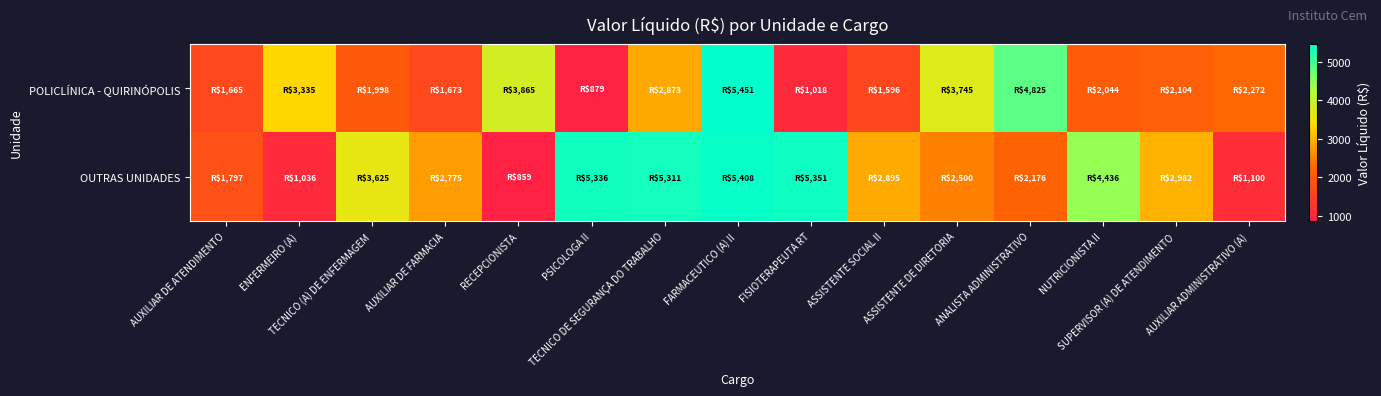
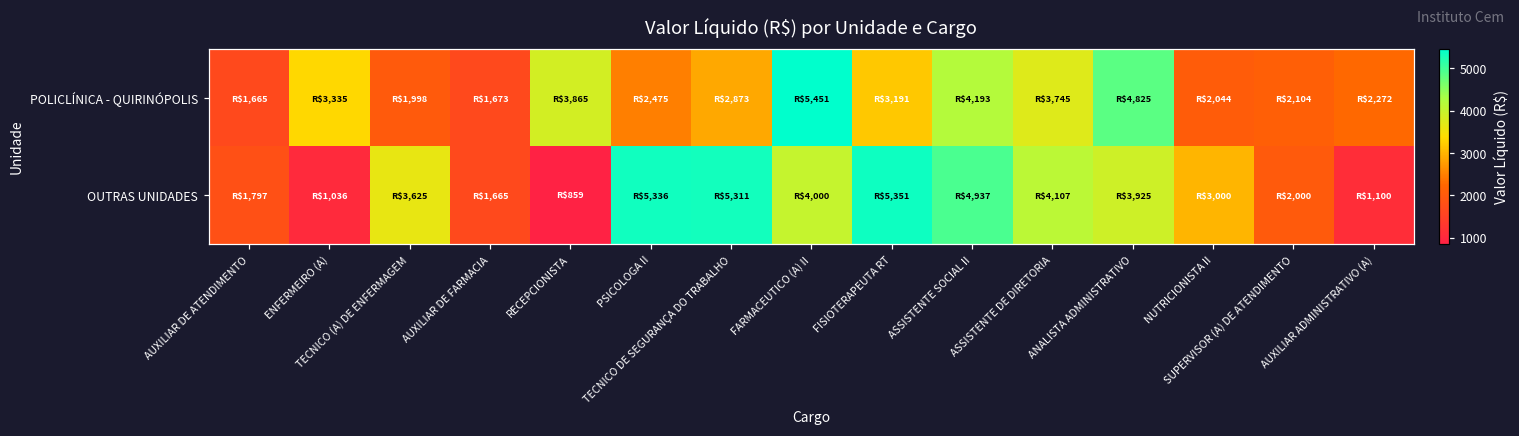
POLICLÍNICA - QUIRINÓPOLIS, PSICOLOGA II: $879 -> $2,475
POLICLÍNICA - QUIRINÓPOLIS, FISIOTERAPEUTA RT: $1,018 -> $3,191
POLICLÍNICA - QUIRINÓPOLIS, ASSISTENTE SOCIAL II: $1,596 -> $4,193
OUTRAS UNIDADES, AUXILIAR DE FARMACIA: $2,775 -> $1,665
OUTRAS UNIDADES, FARMACEUTICO (A) II: $5,408 -> $4,000
OUTRAS UNIDADES, ASSISTENTE SOCIAL II: $2,895 -> $4,937
OUTRAS UNIDADES, ASSISTENTE DE DIRETORIA: $2,500 -> $4,107
OUTRAS UNIDADES, ANALISTA ADMINISTRATIVO: $2,176 -> $3,925
OUTRAS UNIDADES, NUTRICIONISTA II: $4,436 -> $3,000
OUTRAS UNIDADES, SUPERVISOR (A) DE ATENDIMENTO: $2,982 -> $2,000
